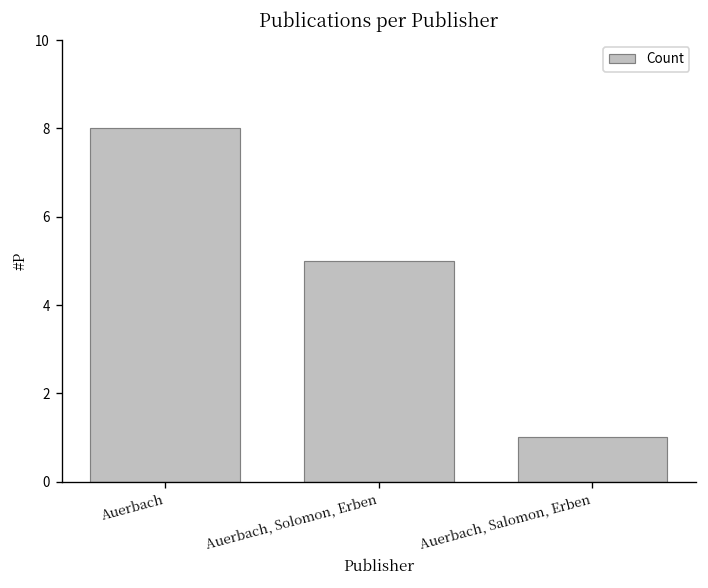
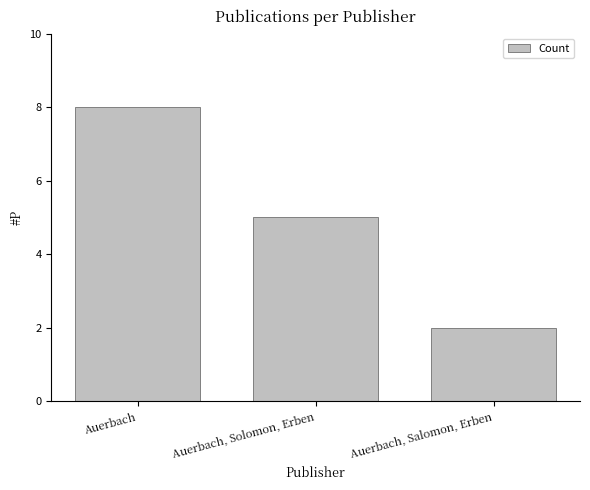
Auerbach, Salomon, Erben: 1 -> 2
